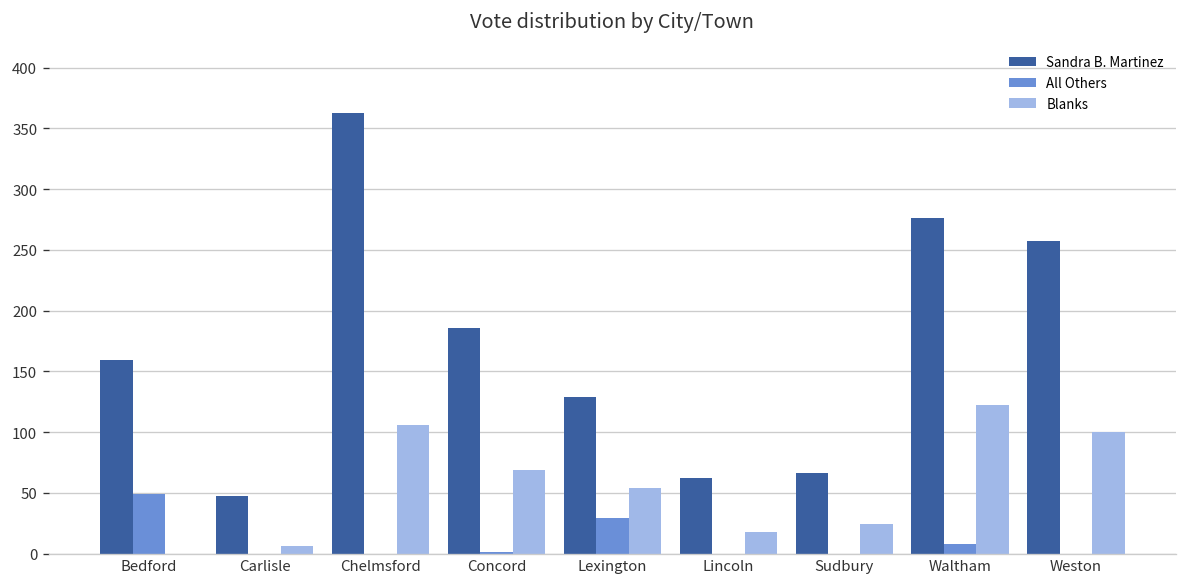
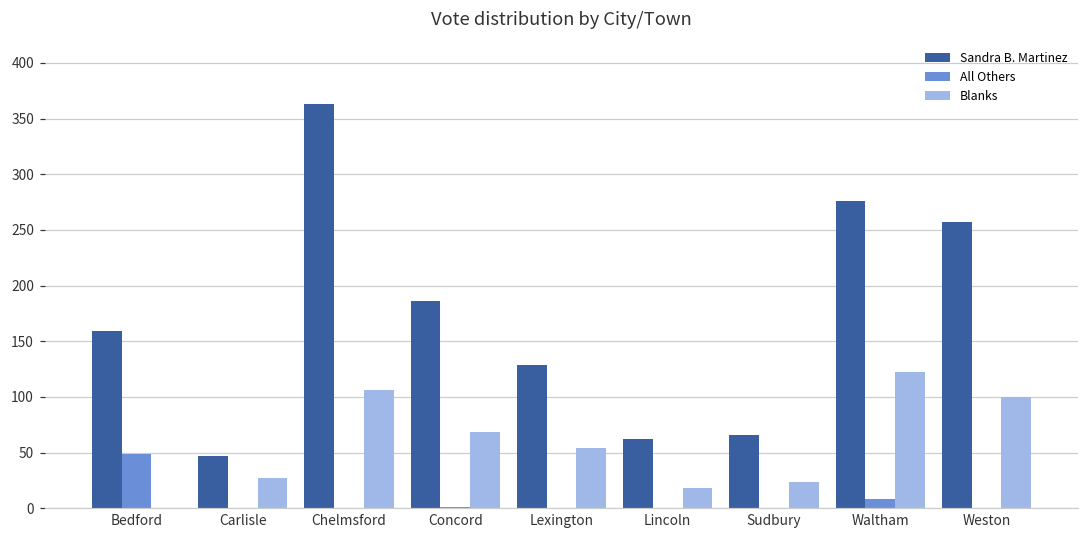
Blanks, Carlisle: 6 -> 27
All Others, Lexington: 29 -> 0
